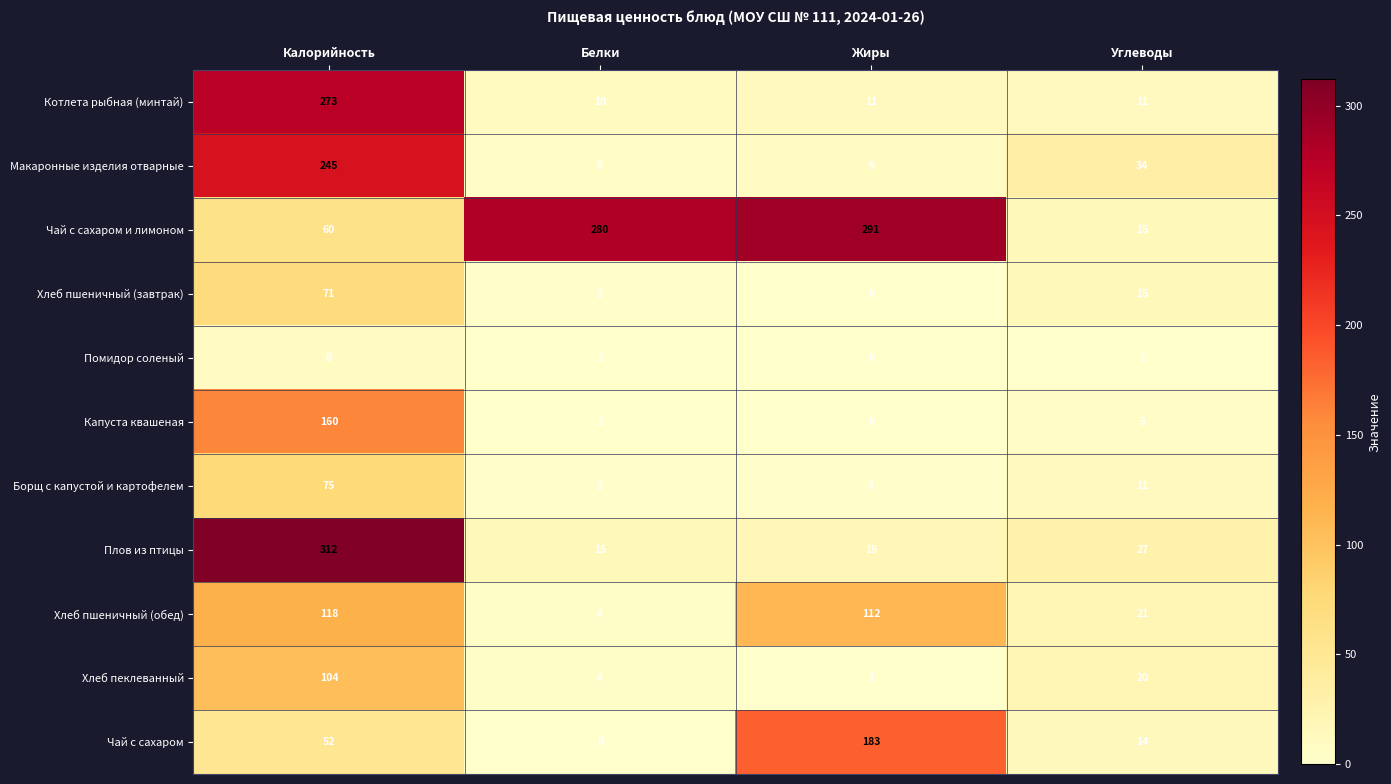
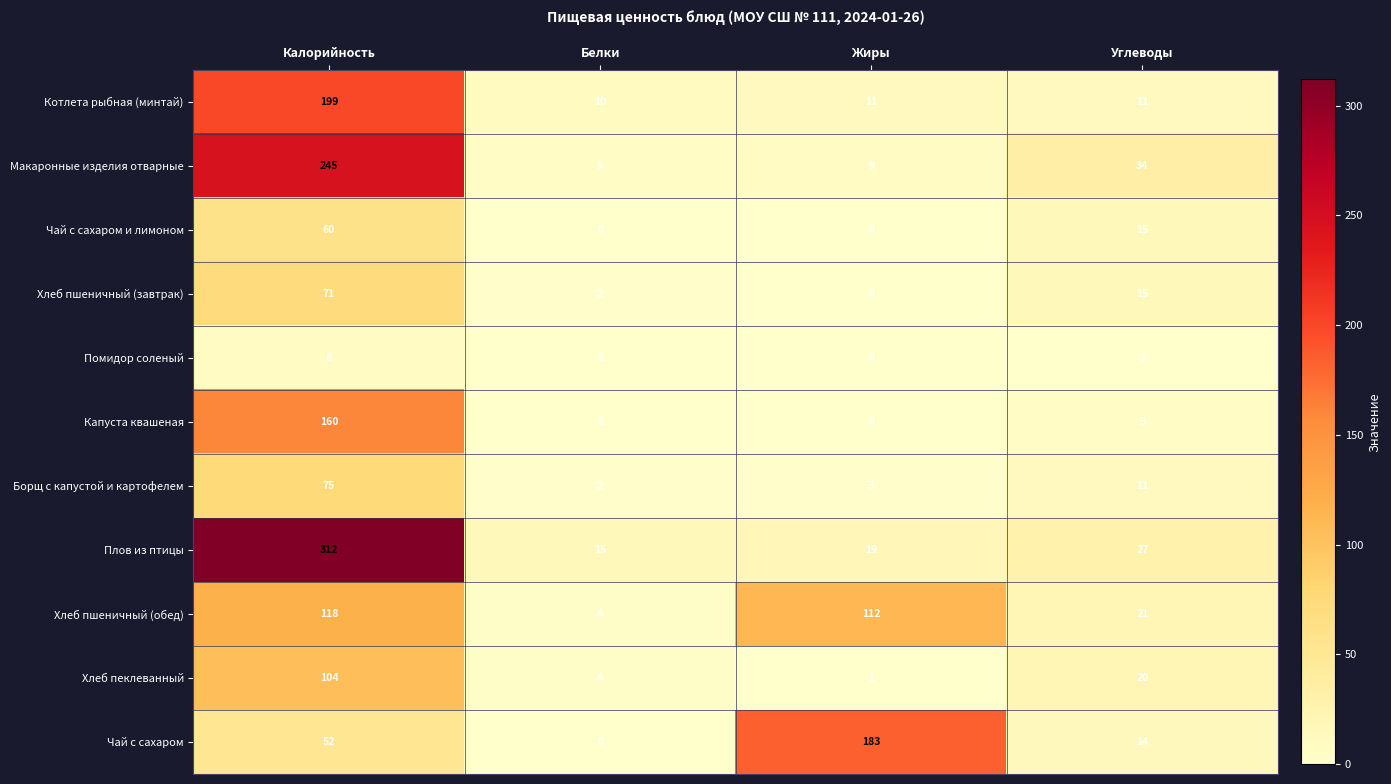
Котлета рыбная (минтай), Калорийность: 273 -> 199
Чай с сахаром и лимоном, Белки: 280 -> 0
Чай с сахаром и лимоном, Жиры: 291 -> 0
